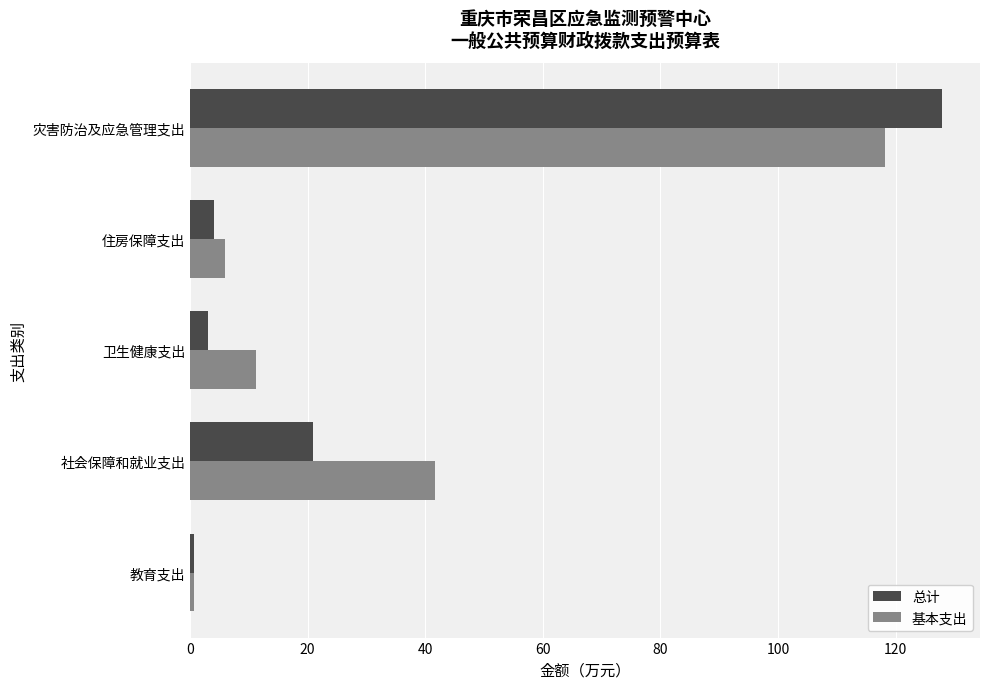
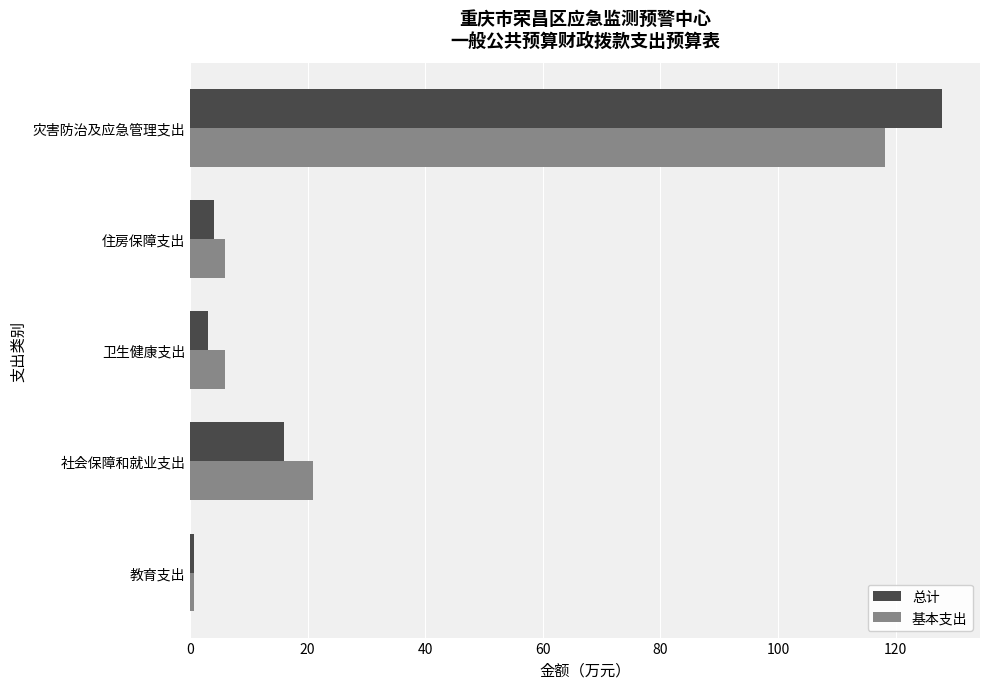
基本支出, 卫生健康支出: 11 -> 6
总计, 社会保障和就业支出: 21 -> 16
基本支出, 社会保障和就业支出: 42 -> 21
